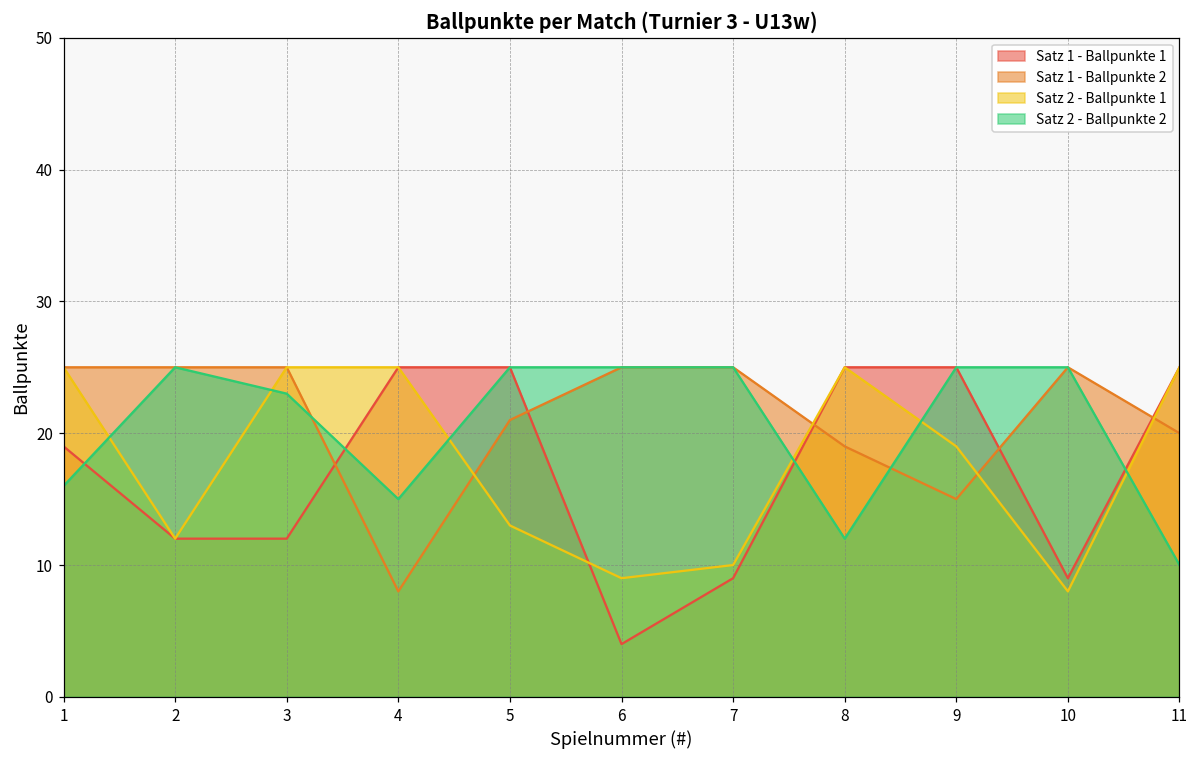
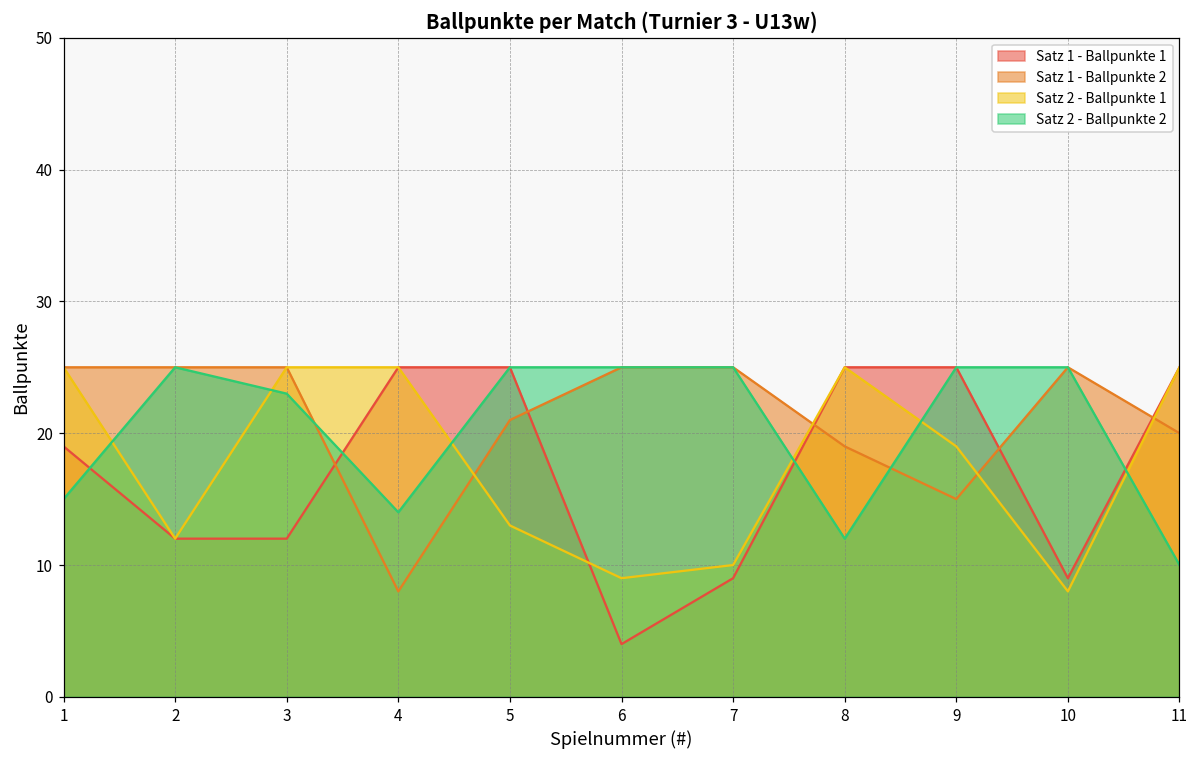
Satz 2 - Ballpunkte 2, 1: 16 -> 15
Satz 2 - Ballpunkte 2, 4: 15 -> 14
